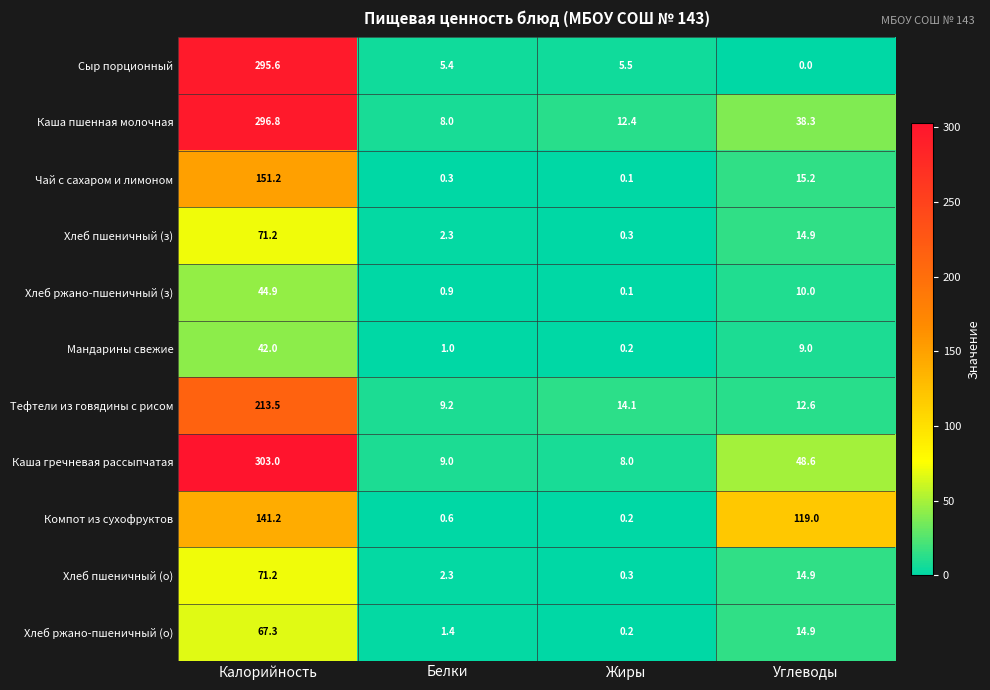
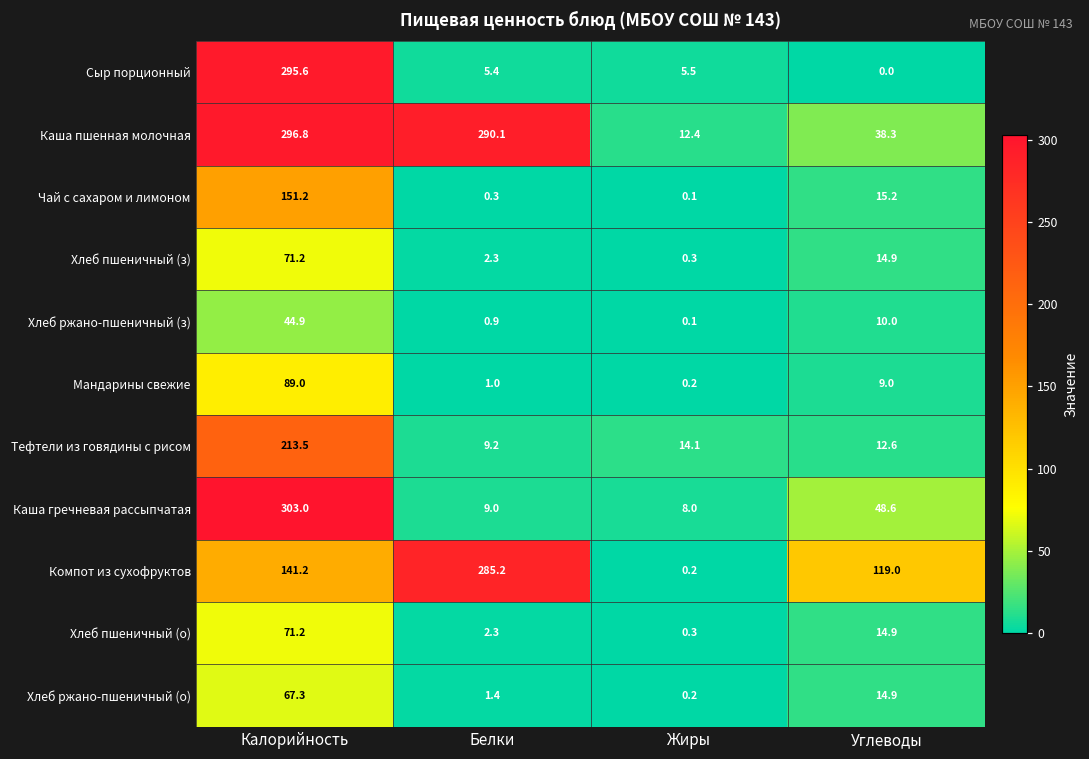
Каша пшенная молочная, Белки: 8.0 -> 290.1
Мандарины свежие, Калорийность: 42.0 -> 89.0
Компот из сухофруктов, Белки: 0.6 -> 285.2
